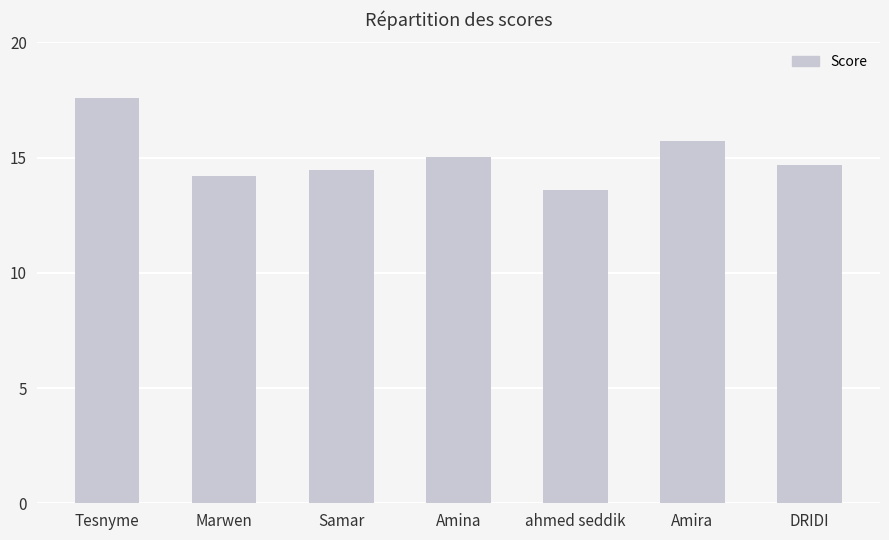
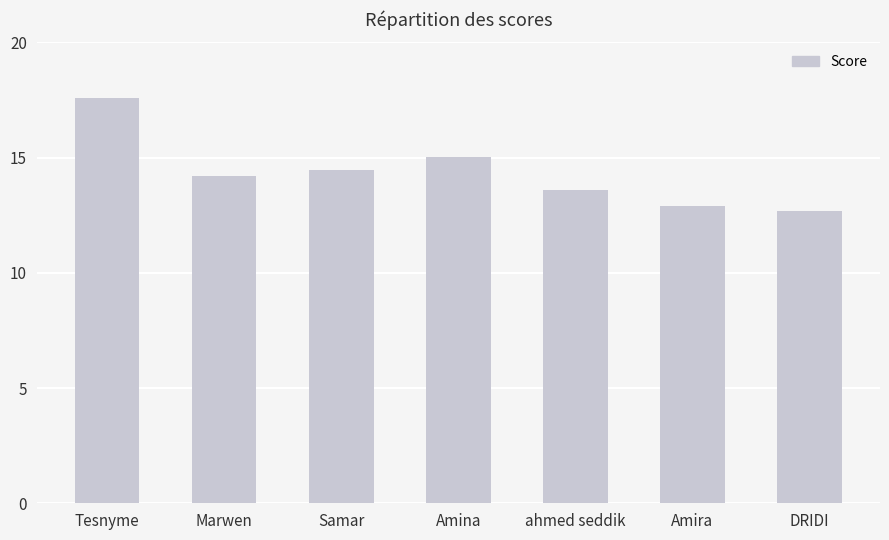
Amira: 15.7 -> 12.9
DRIDI: 14.7 -> 12.7
